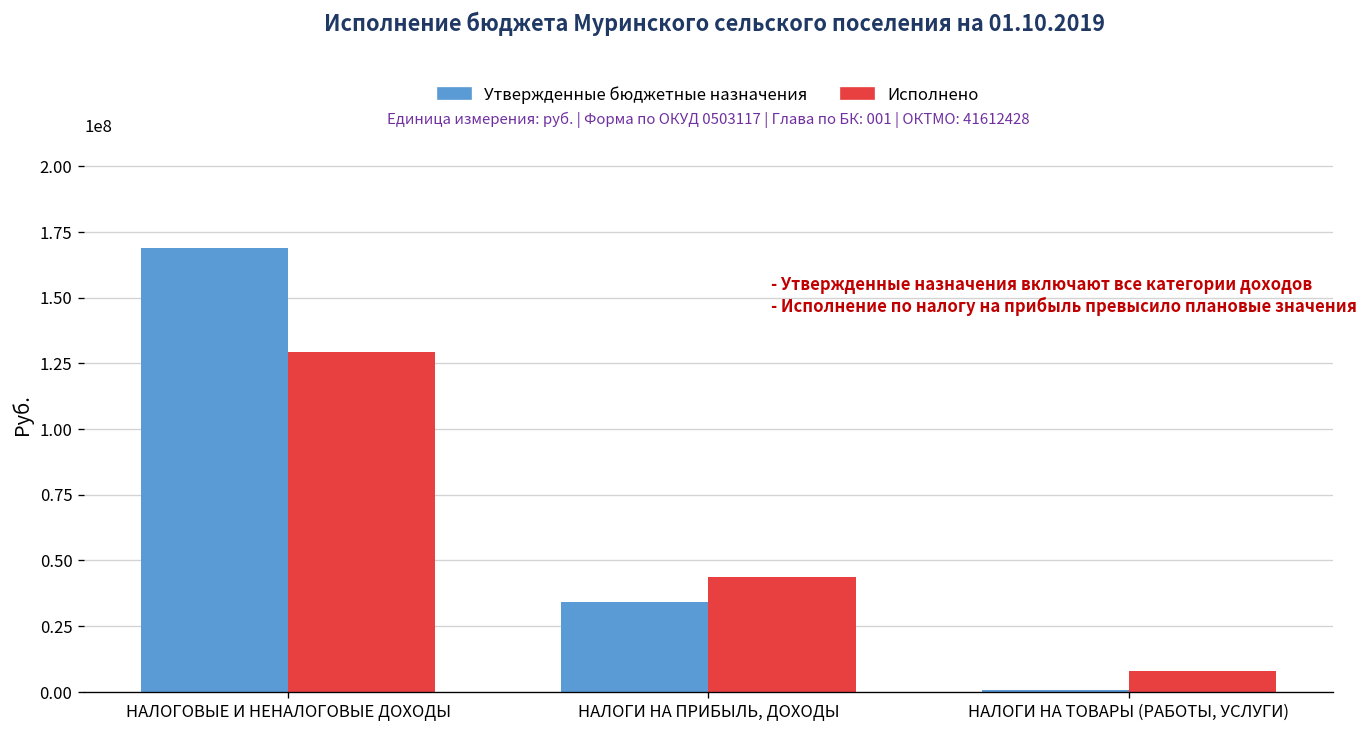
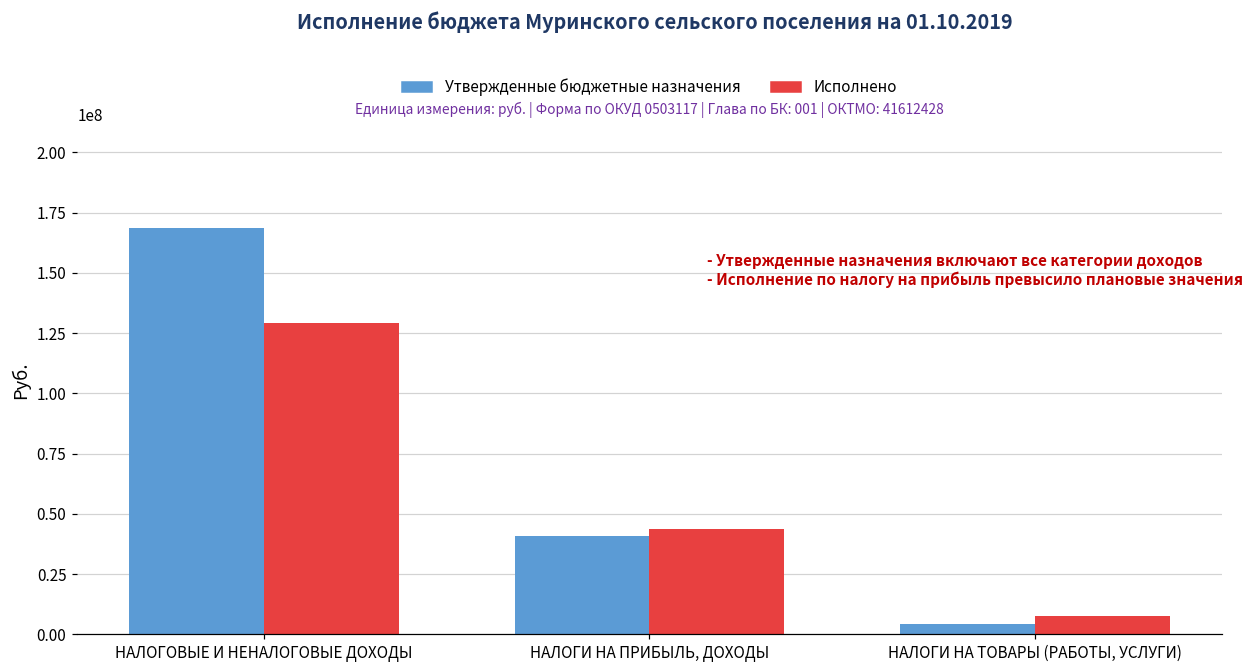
Утвержденные бюджетные назначения, НАЛОГИ НА ПРИБЫЛЬ, ДОХОДЫ: 34000000 -> 41000000
Утвержденные бюджетные назначения, НАЛОГИ НА ТОВАРЫ (РАБОТЫ, УСЛУГИ): 1000000 -> 4000000
